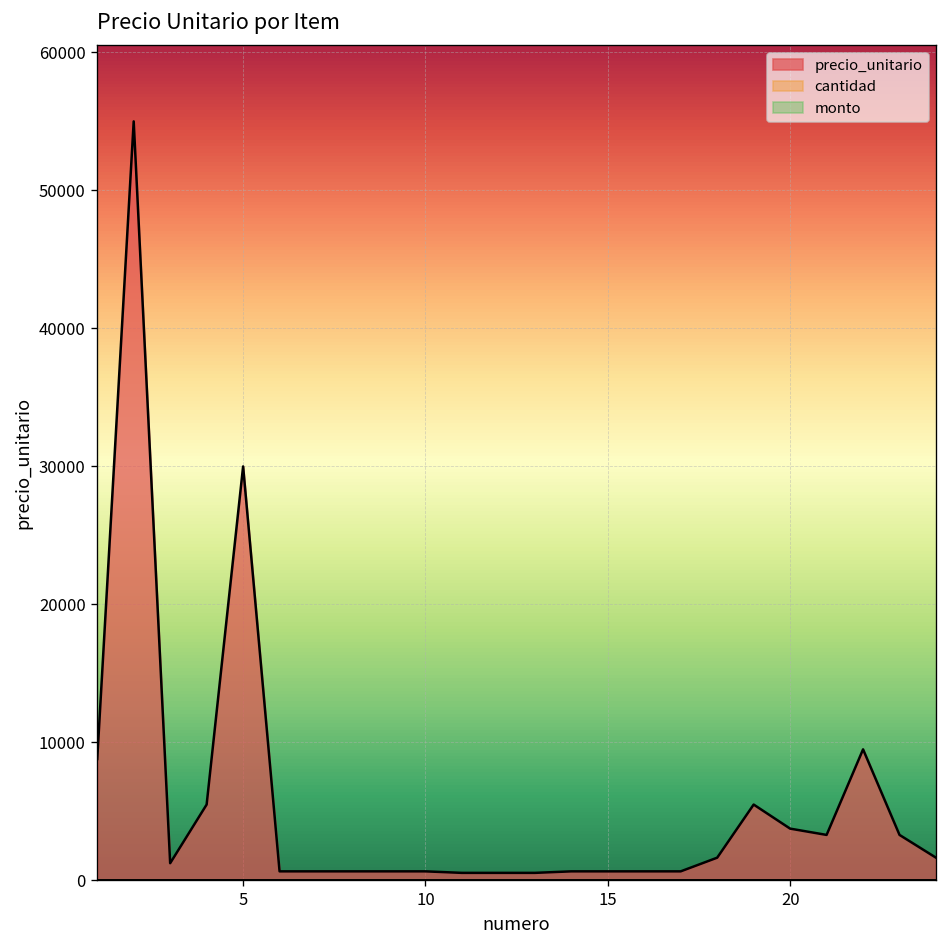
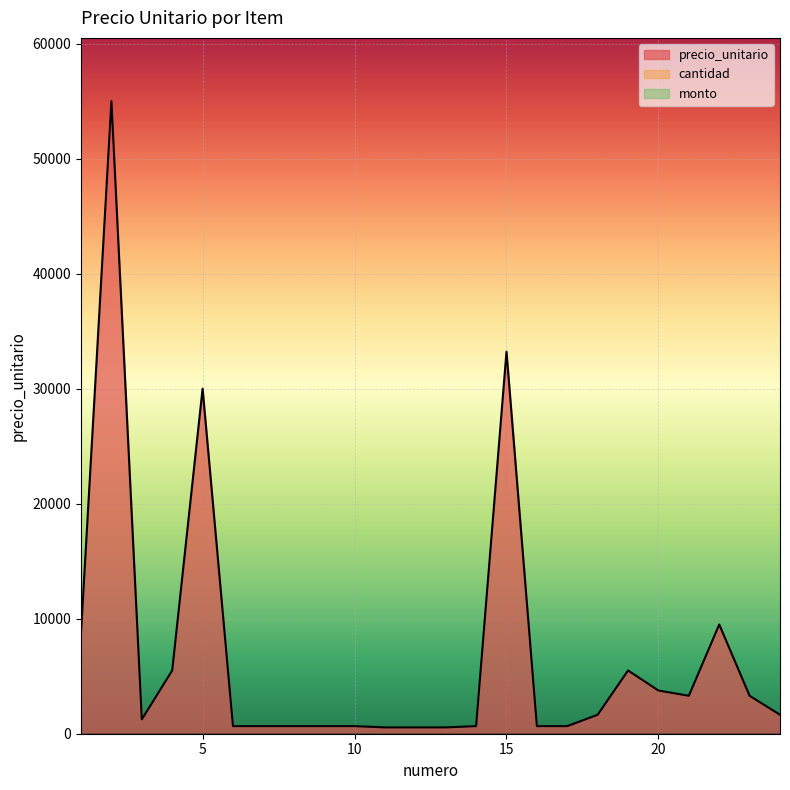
precio_unitario, 15: 700 -> 33200
